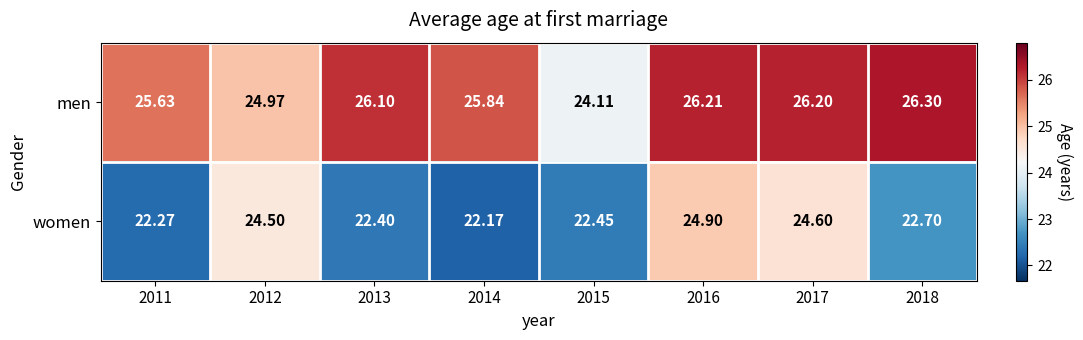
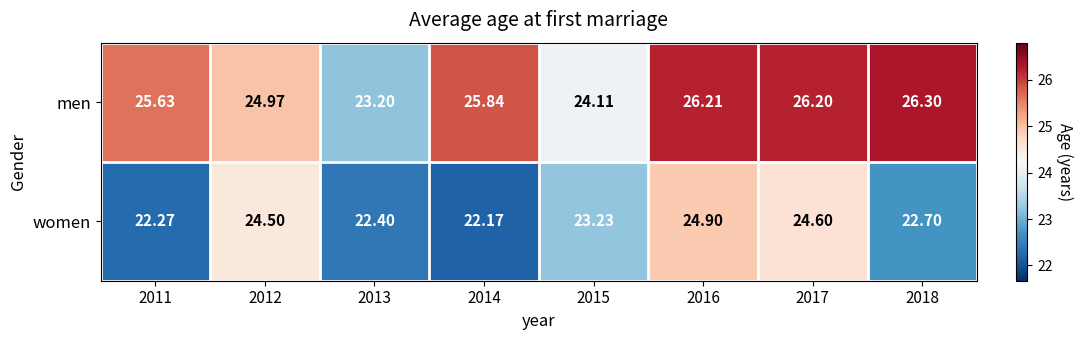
men, 2013: 26.10 -> 23.20
women, 2015: 22.45 -> 23.23
